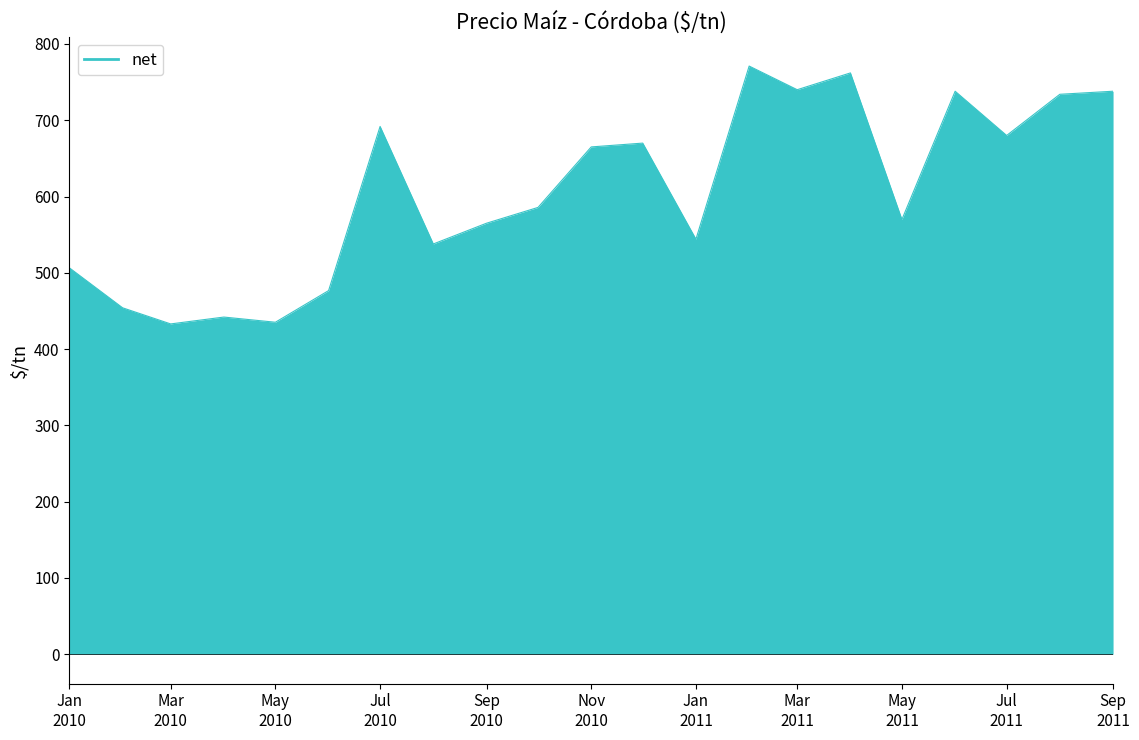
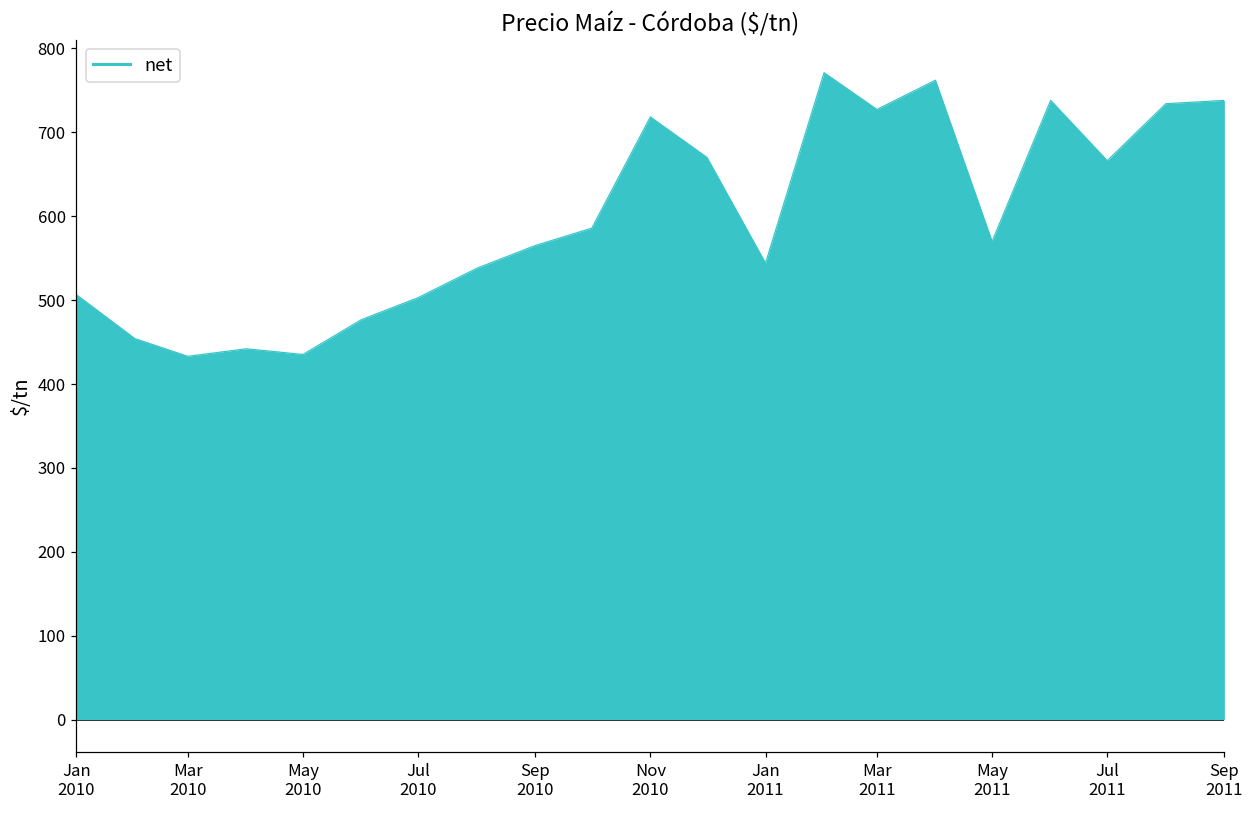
Jul 2010: 690 -> 500
Nov 2010: 670 -> 720
Mar 2011: 740 -> 730
Jul 2011: 680 -> 670
